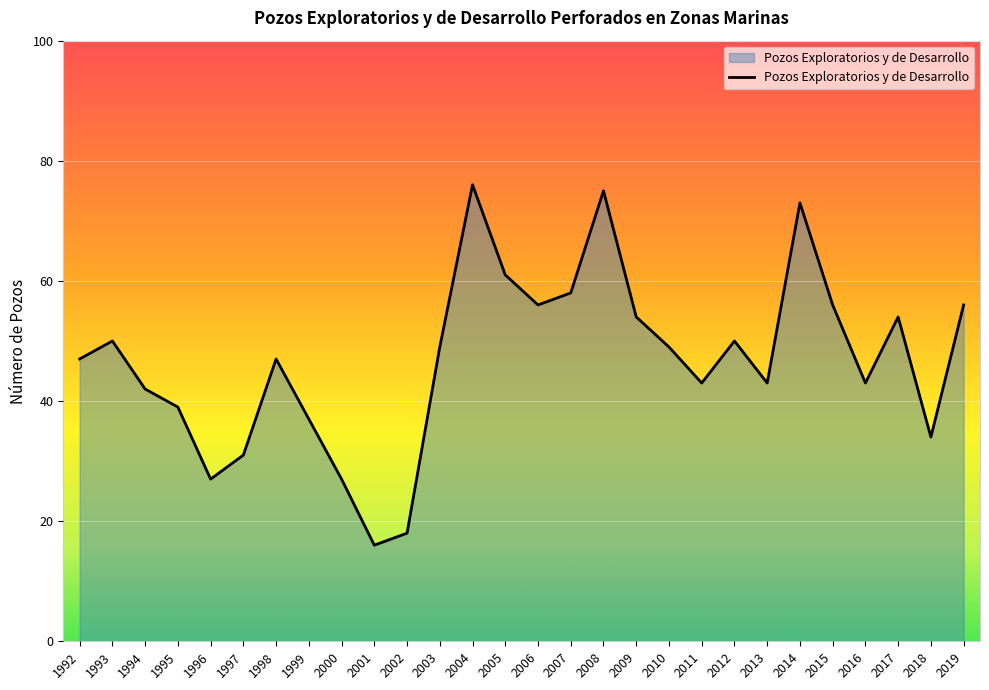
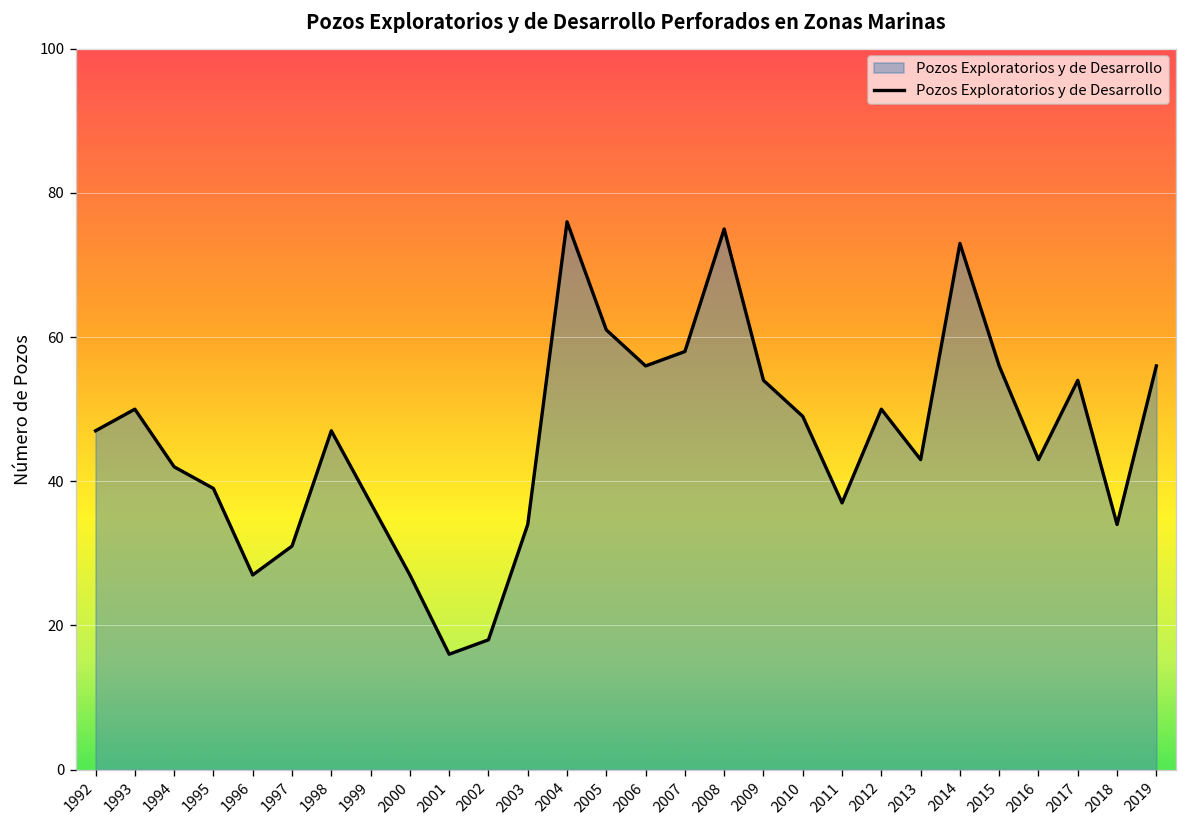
2003: 49 -> 34
2011: 43 -> 37
